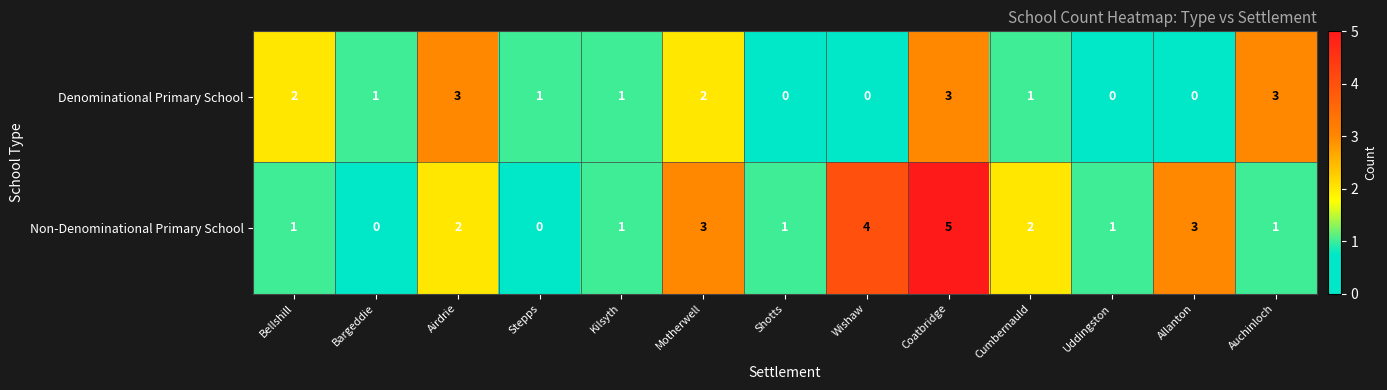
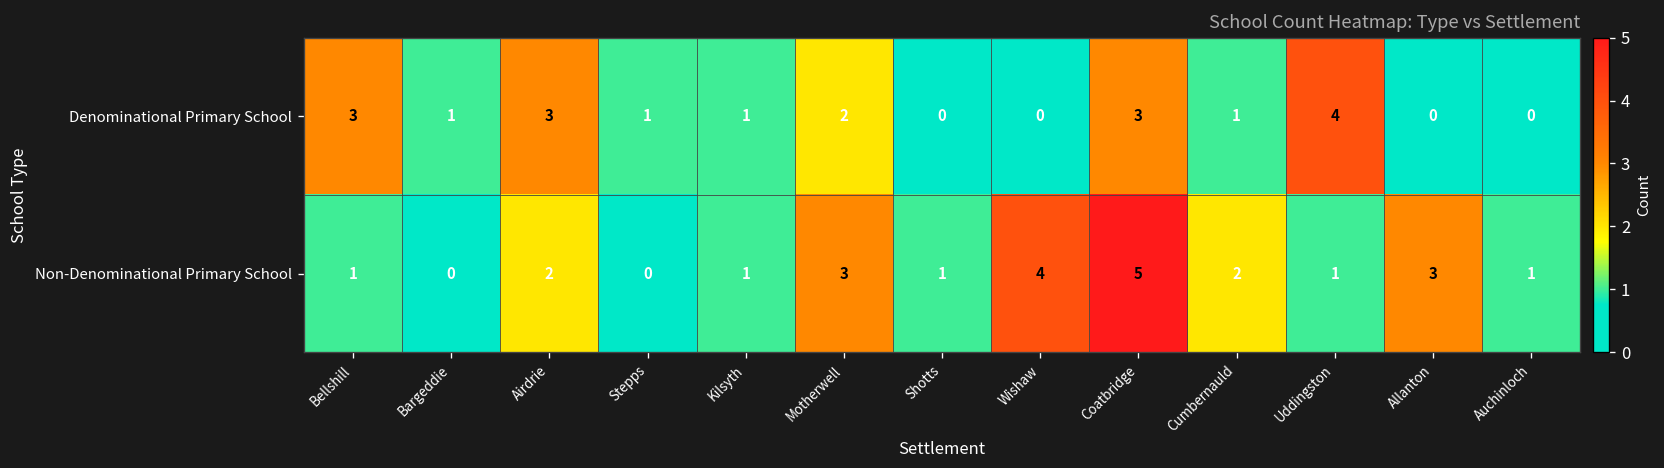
Denominational Primary School, Bellshill: 2 -> 3
Denominational Primary School, Uddingston: 0 -> 4
Denominational Primary School, Auchinloch: 3 -> 0
